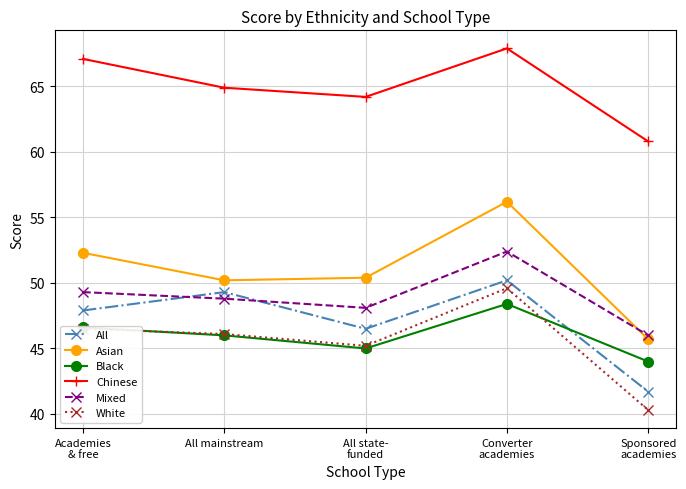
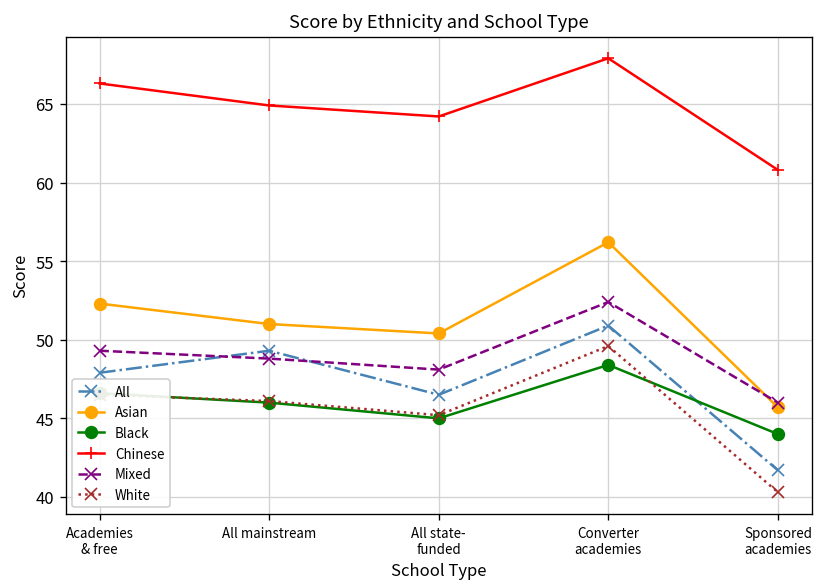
Chinese, Academies & free: 67.1 -> 66.3
Asian, All mainstream: 50.2 -> 51.0
All, Converter academies: 50.2 -> 50.9
